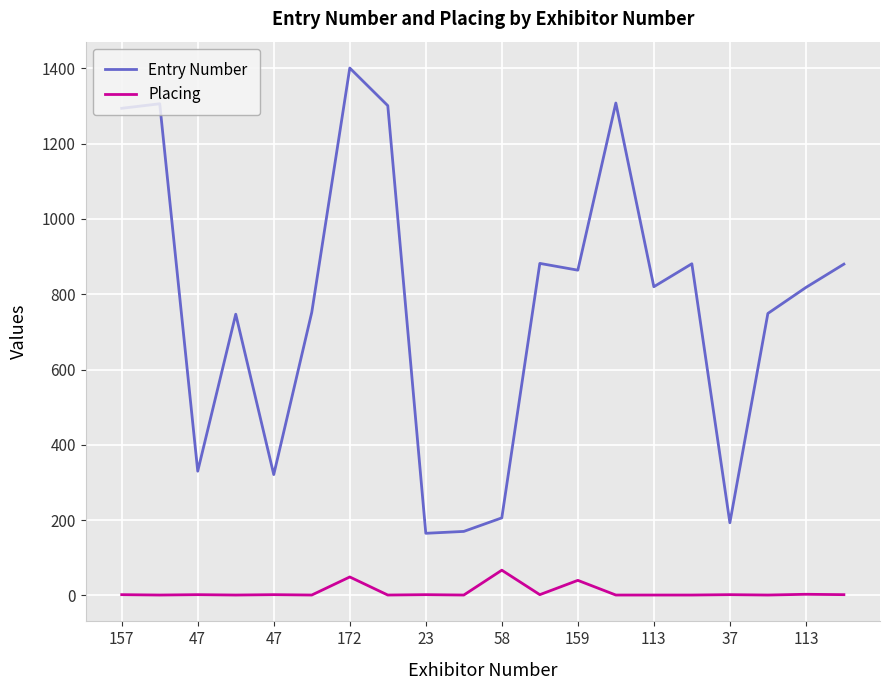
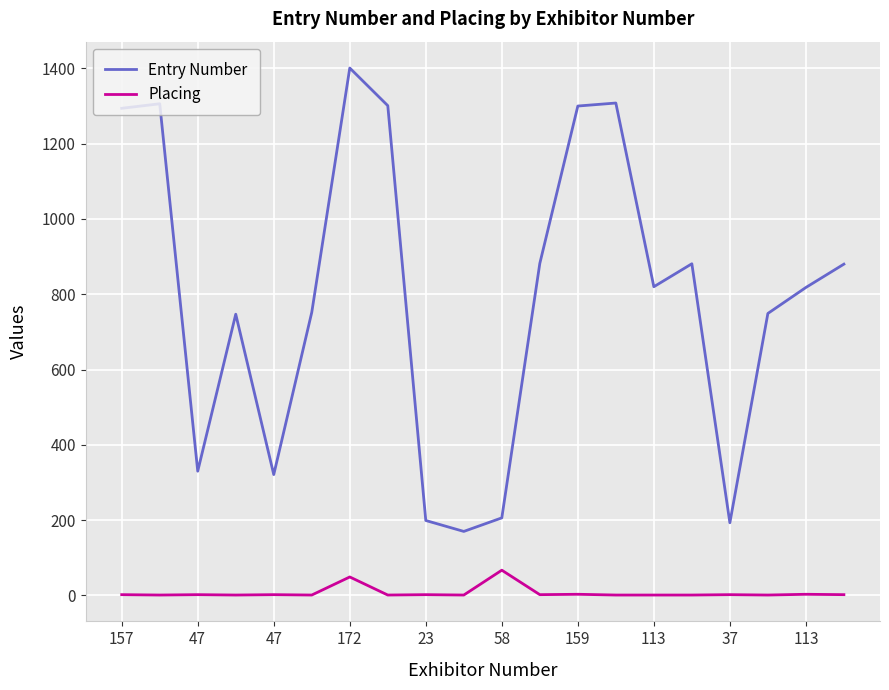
Entry Number, 23: 170 -> 200
Entry Number, 159: 860 -> 1300
Placing, 159: 40 -> 0
